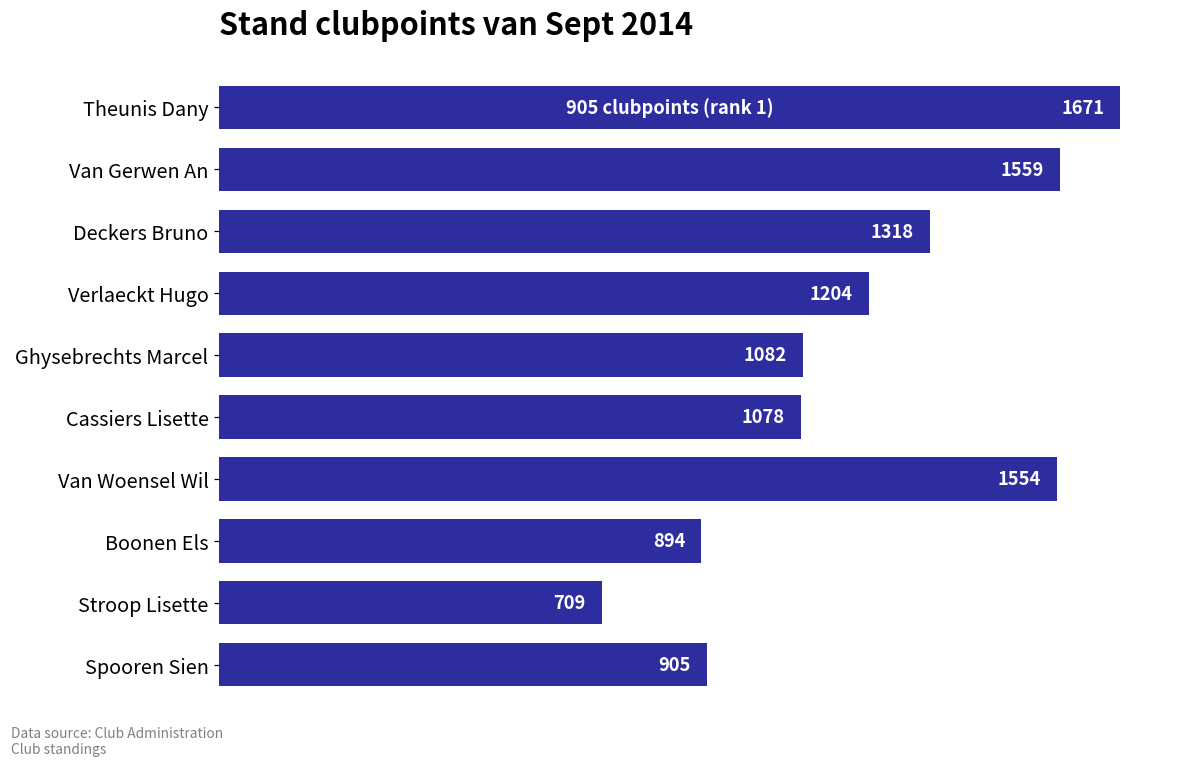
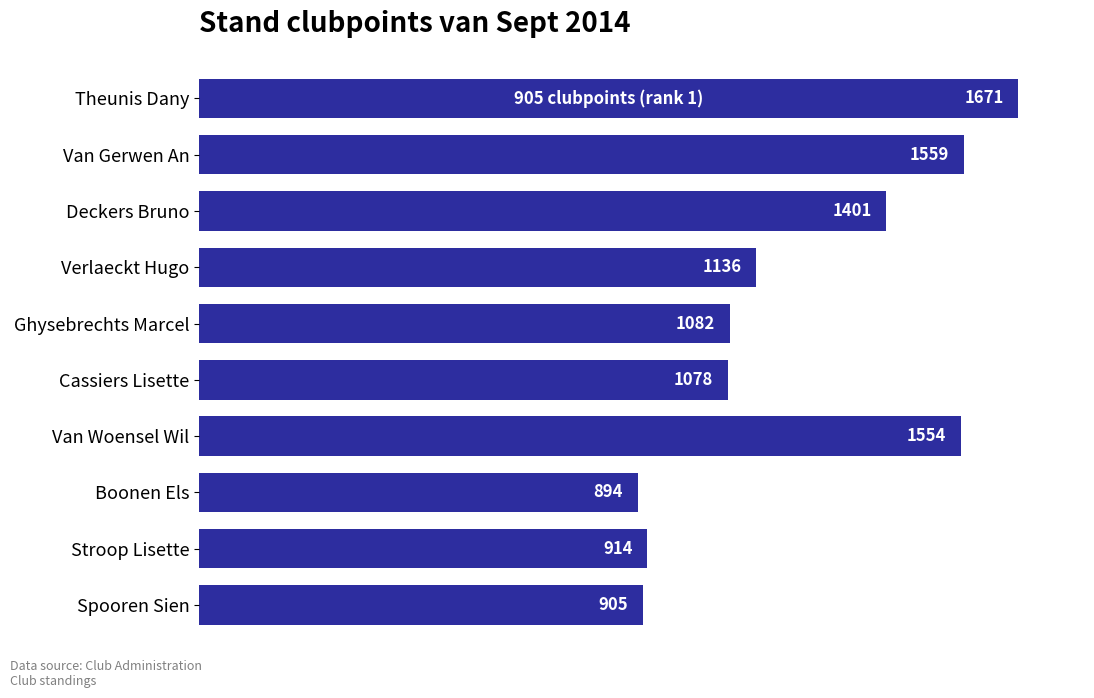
Deckers Bruno: 1318 -> 1401
Verlaeckt Hugo: 1204 -> 1136
Stroop Lisette: 709 -> 914
